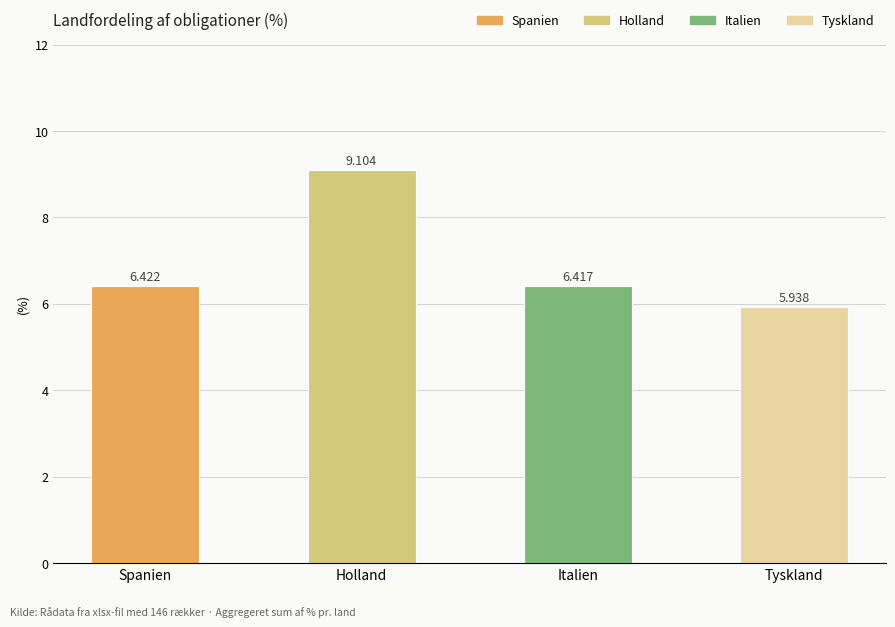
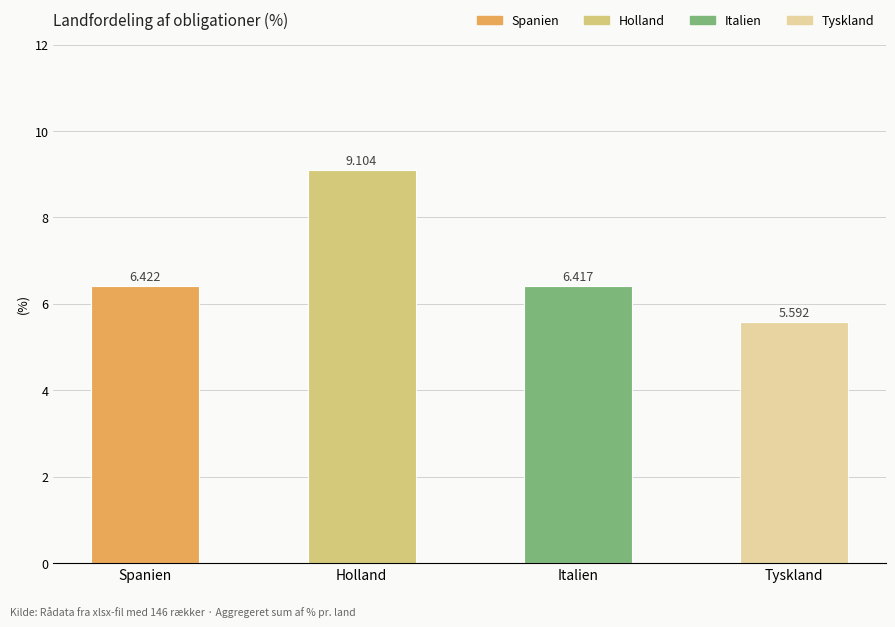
Tyskland: 5.938 -> 5.592
